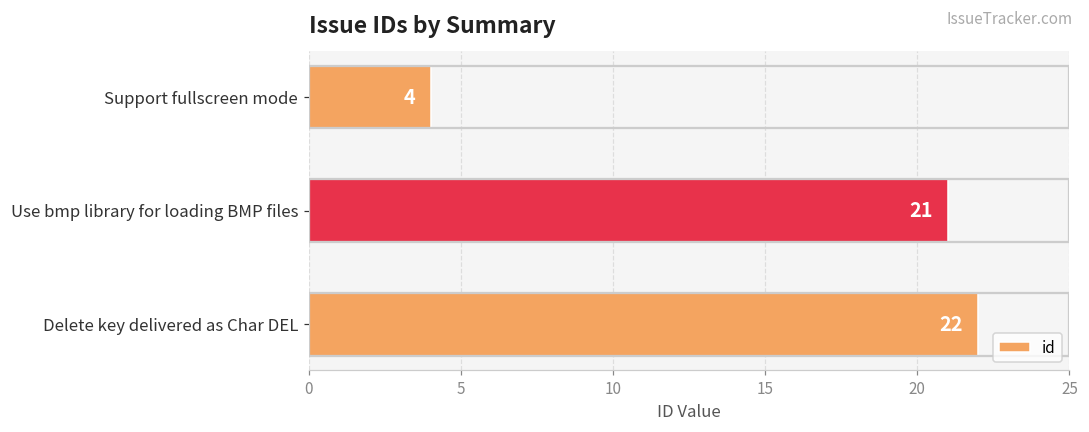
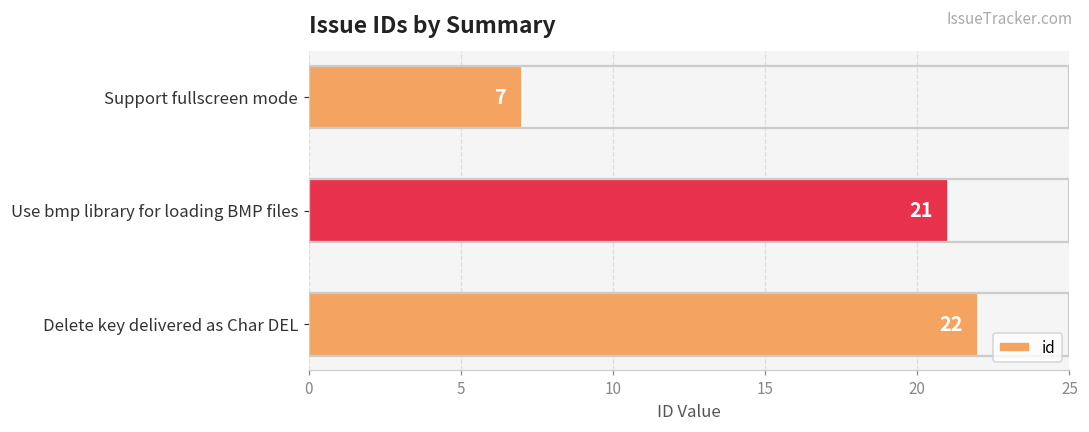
Support fullscreen mode: 4 -> 7
